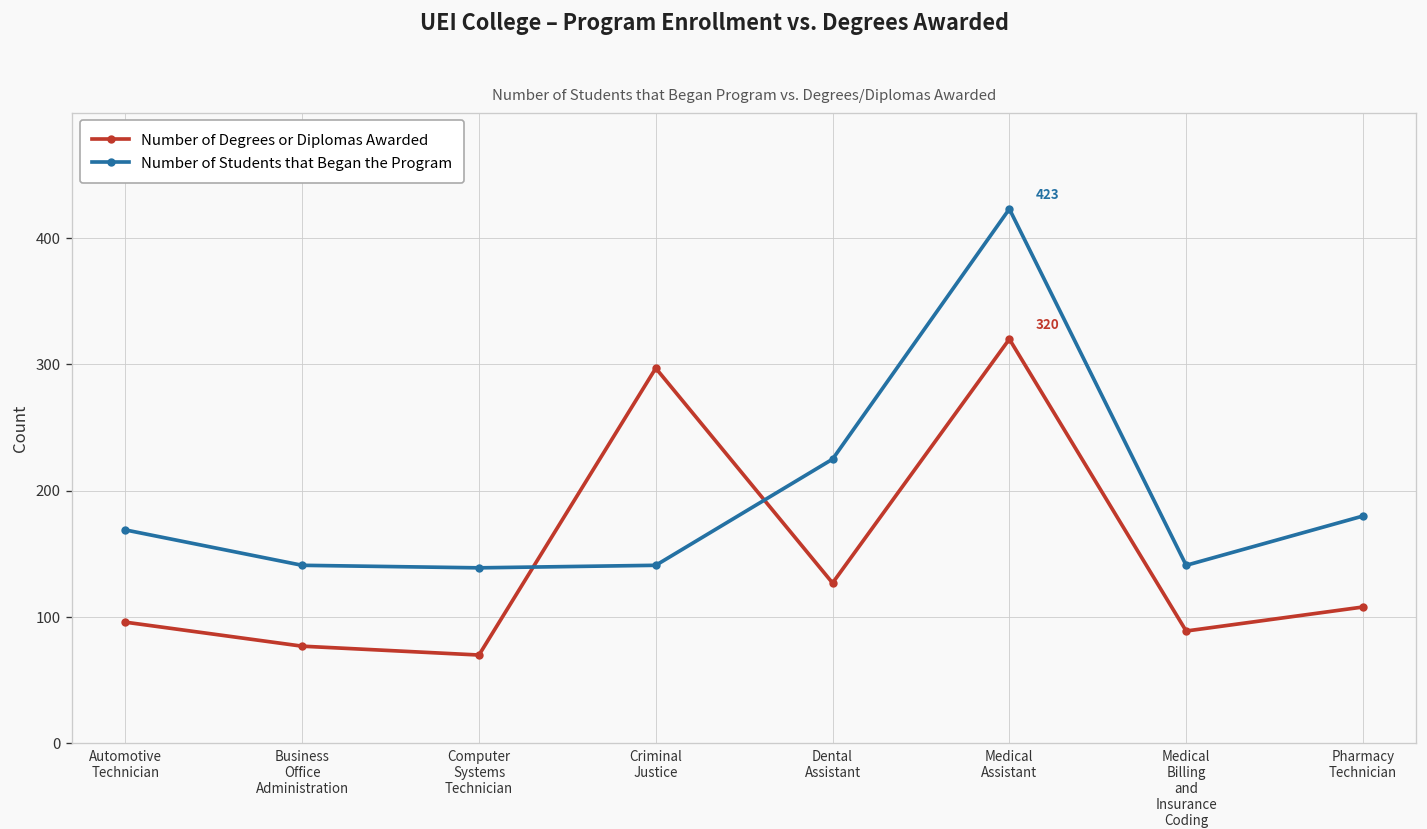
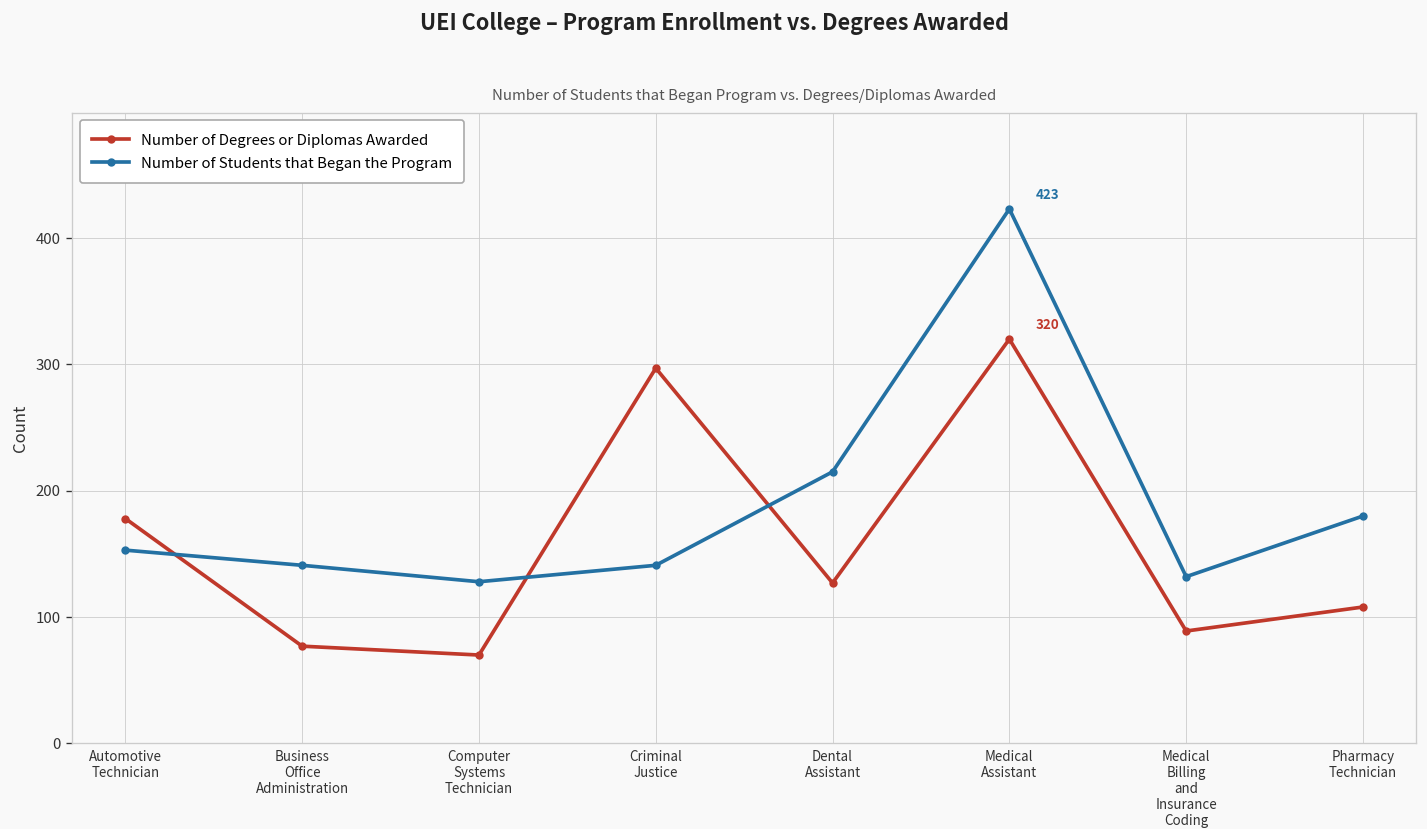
Number of Degrees or Diplomas Awarded, Automotive Technician: 96 -> 178
Number of Students that Began the Program, Automotive Technician: 169 -> 153
Number of Students that Began the Program, Computer Systems Technician: 139 -> 128
Number of Students that Began the Program, Dental Assistant: 225 -> 215
Number of Students that Began the Program, Medical Billing and Insurance Coding: 141 -> 132
